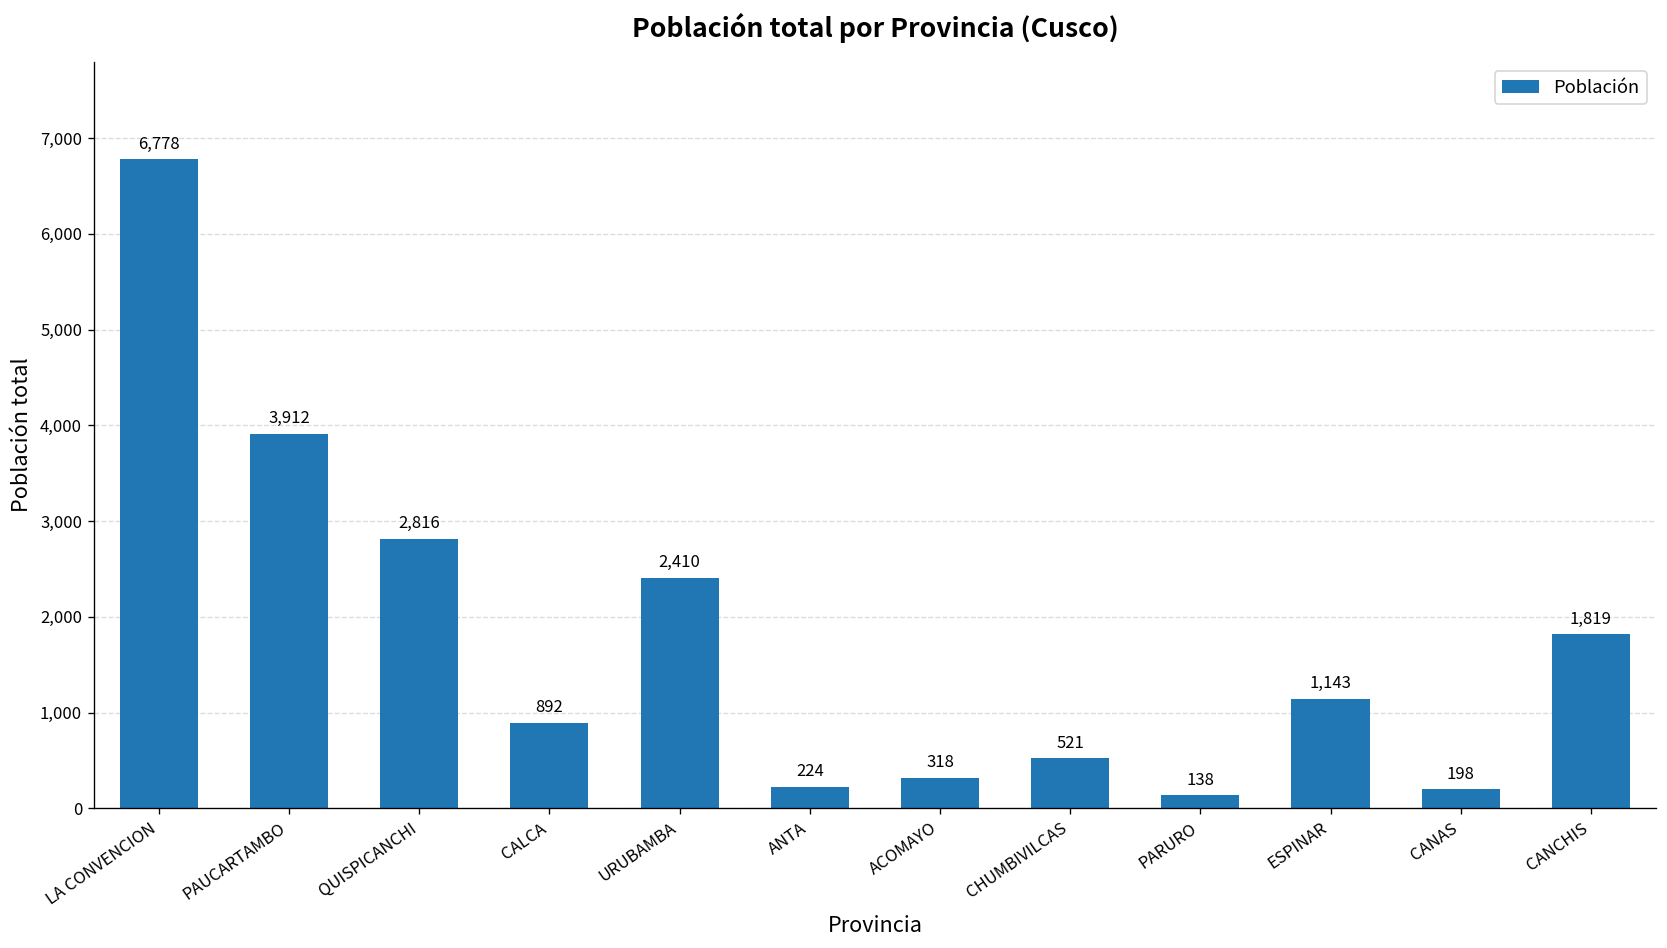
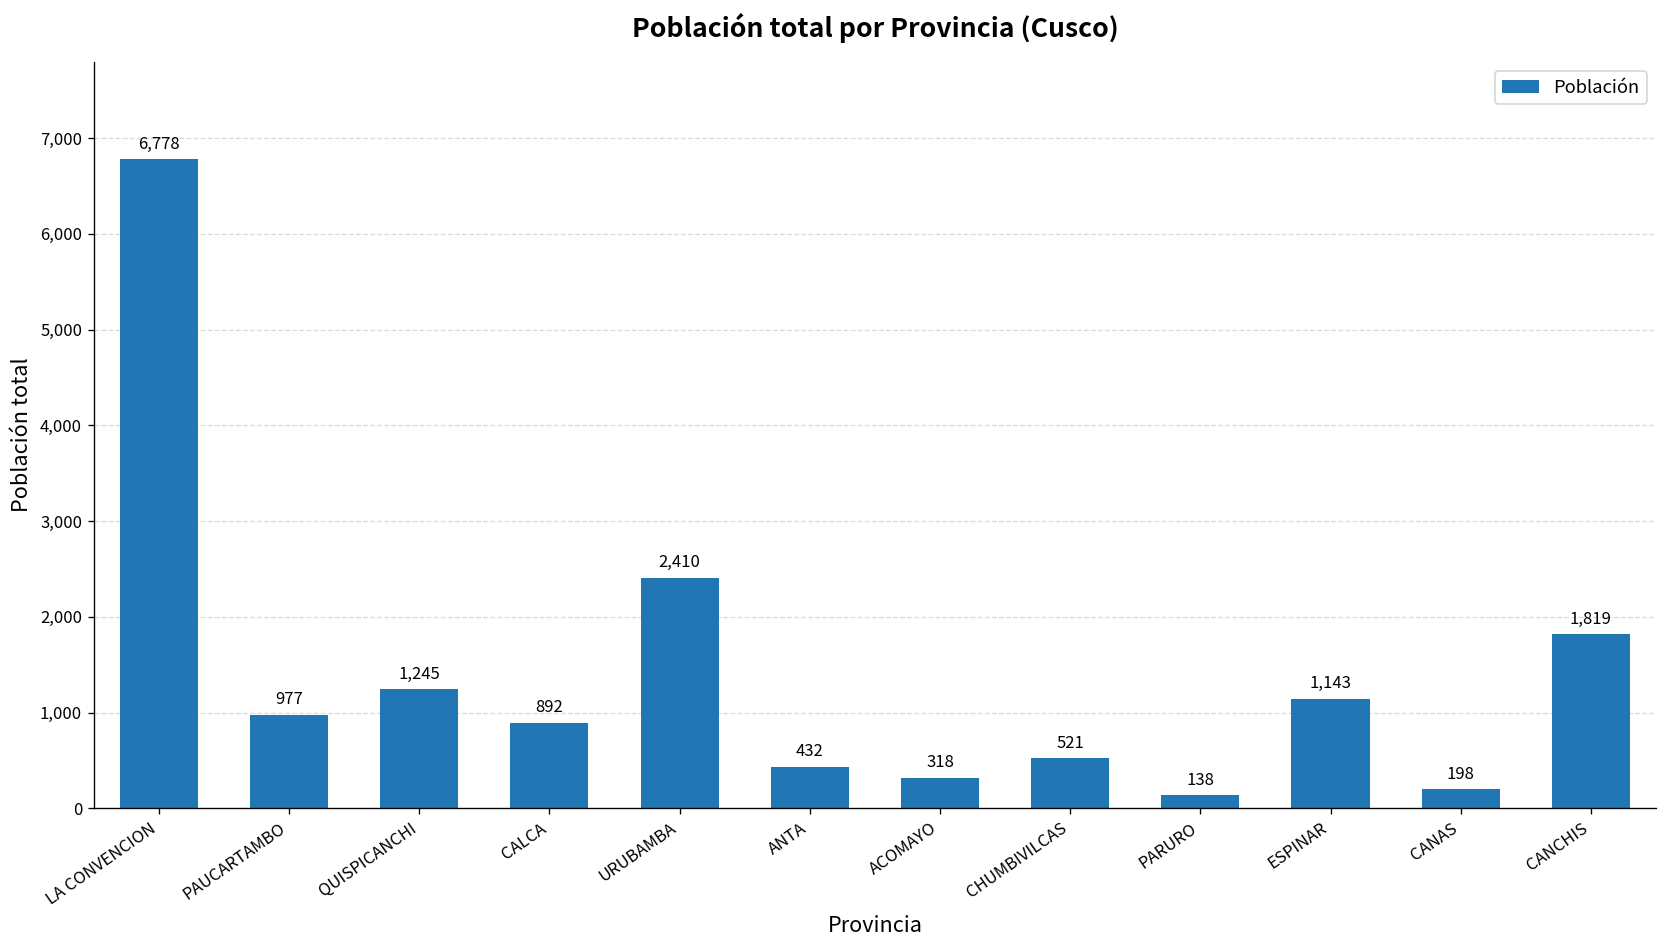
PAUCARTAMBO: 3,912 -> 977
QUISPICANCHI: 2,816 -> 1,245
ANTA: 224 -> 432
